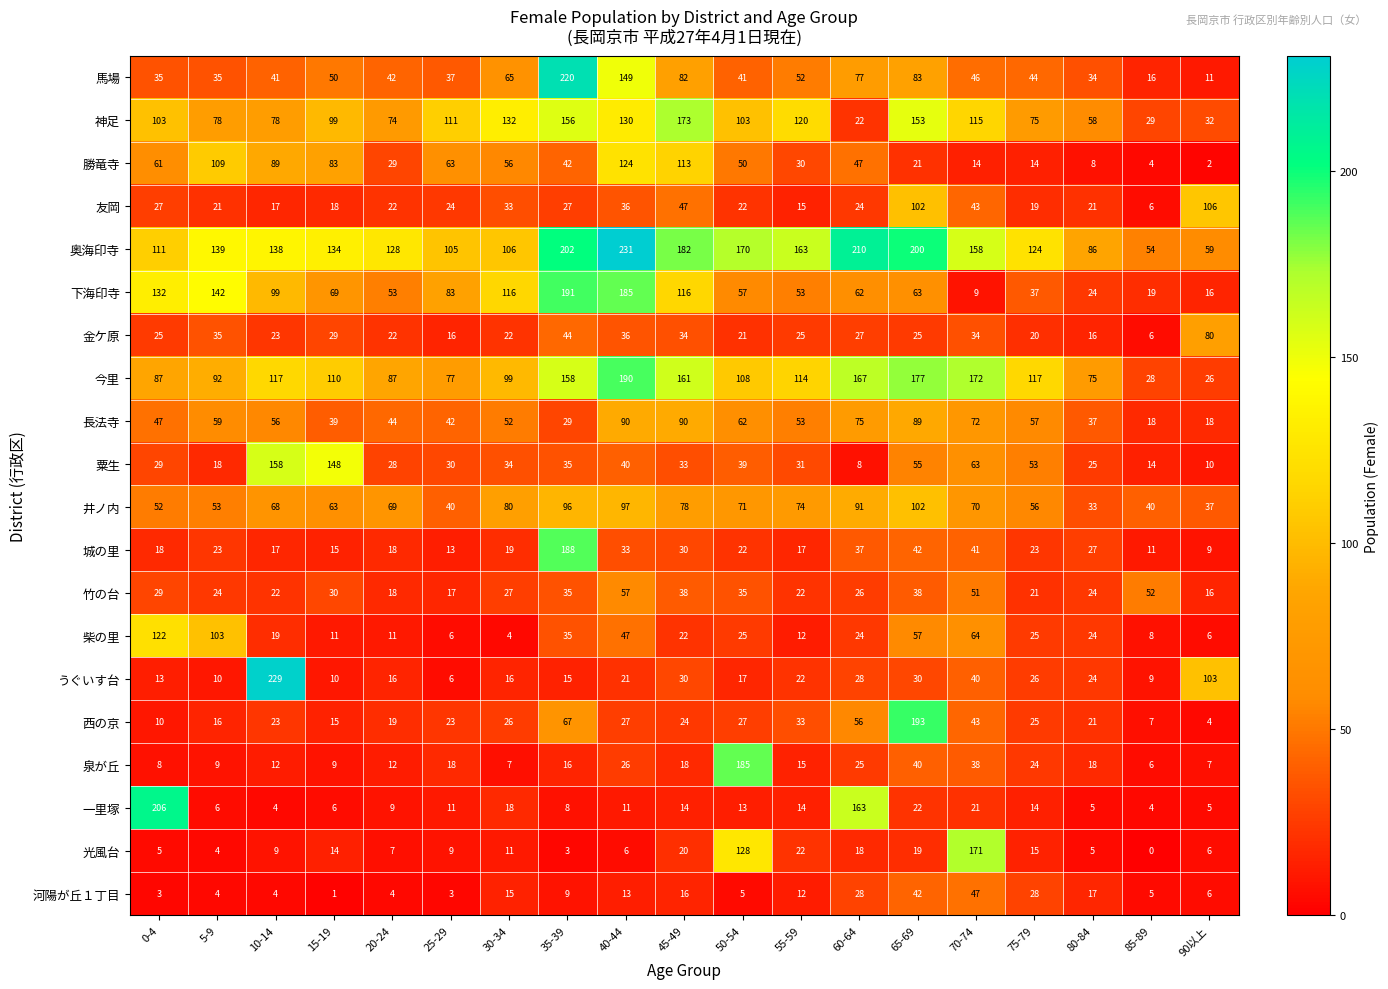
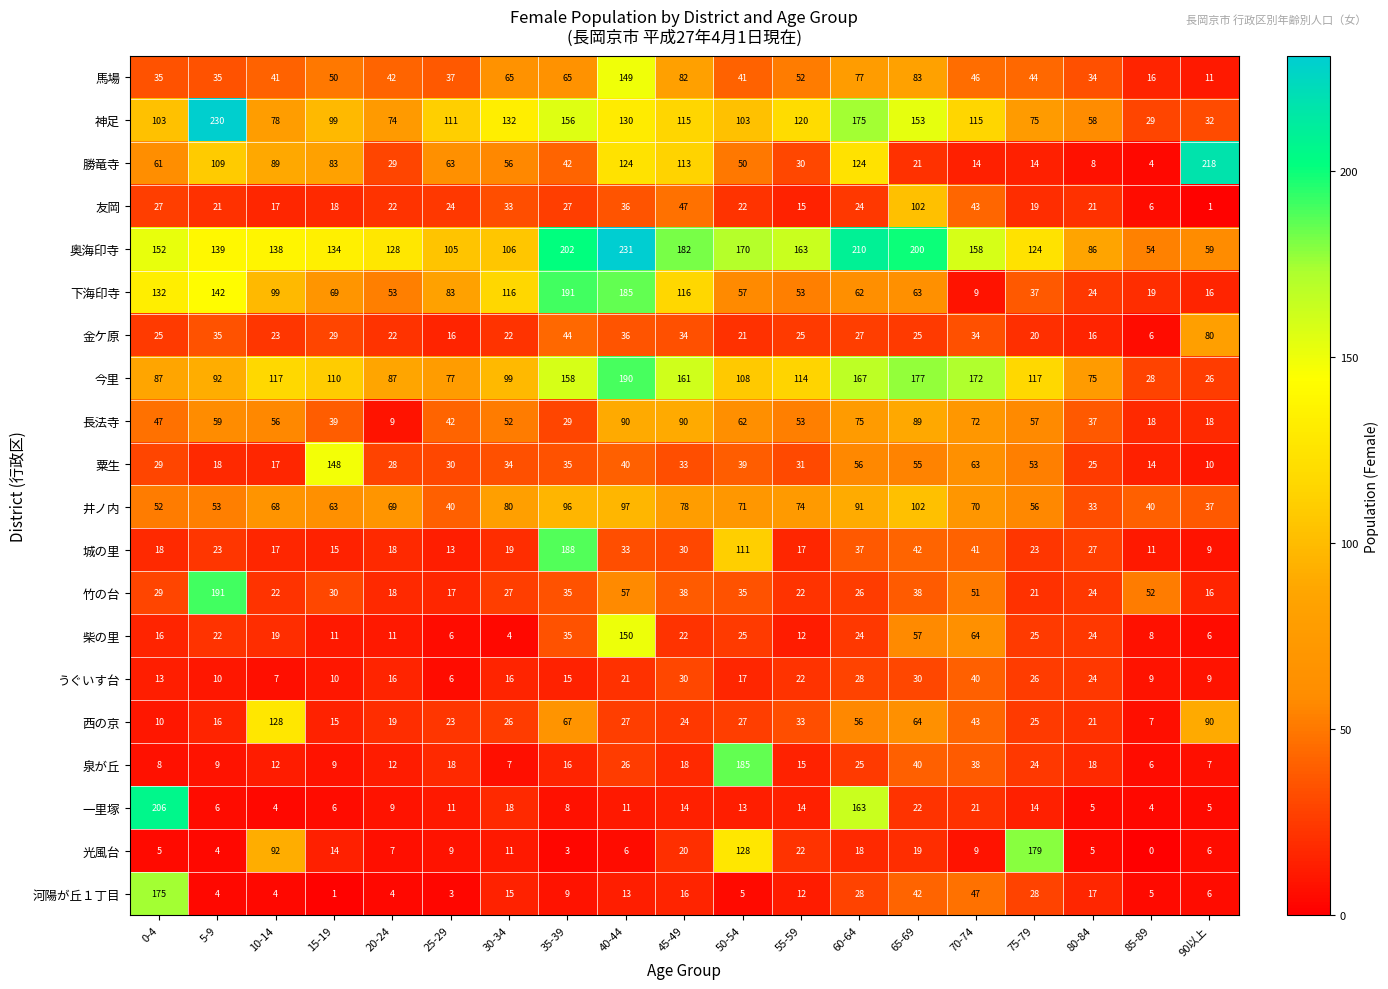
馬場, 35-39: 220 -> 65
神足, 5-9: 78 -> 230
神足, 45-49: 173 -> 115
神足, 60-64: 22 -> 175
勝竜寺, 60-64: 47 -> 124
勝竜寺, 90以上: 2 -> 218
友岡, 90以上: 106 -> 1
奥海印寺, 0-4: 111 -> 152
長法寺, 20-24: 44 -> 9
粟生, 10-14: 158 -> 17
粟生, 60-64: 8 -> 56
城の里, 50-54: 22 -> 111
竹の台, 5-9: 24 -> 191
柴の里, 0-4: 122 -> 16
柴の里, 5-9: 103 -> 22
柴の里, 40-44: 47 -> 150
うぐいす台, 10-14: 229 -> 7
うぐいす台, 90以上: 103 -> 9
西の京, 10-14: 23 -> 128
西の京, 65-69: 193 -> 64
西の京, 90以上: 4 -> 90
光風台, 10-14: 9 -> 92
光風台, 70-74: 171 -> 9
光風台, 75-79: 15 -> 179
河陽が丘１丁目, 0-4: 3 -> 175
